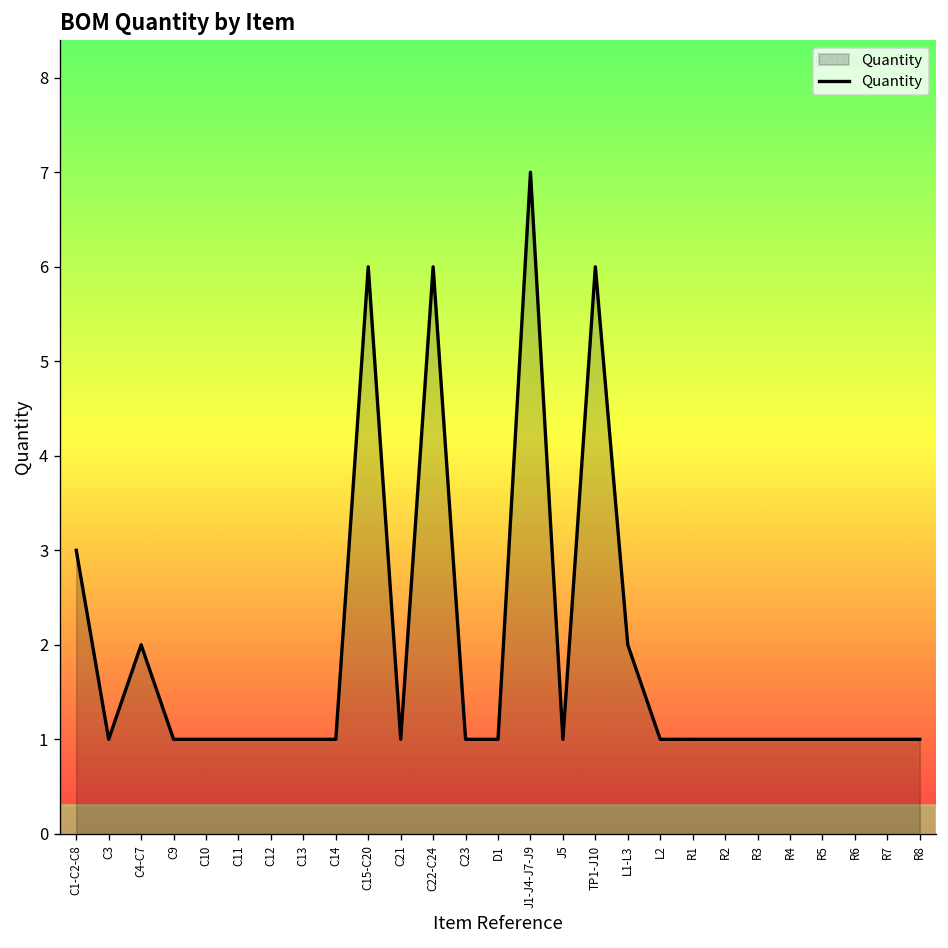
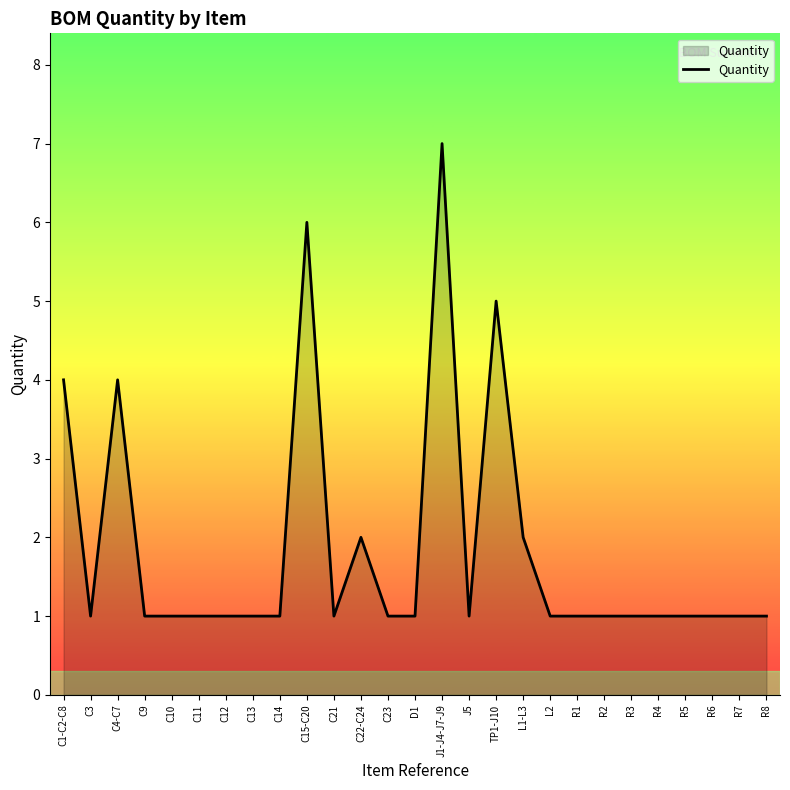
C1-C2-C8: 3 -> 4
C4-C7: 2 -> 4
C22-C24: 6 -> 2
TP1-J10: 6 -> 5
